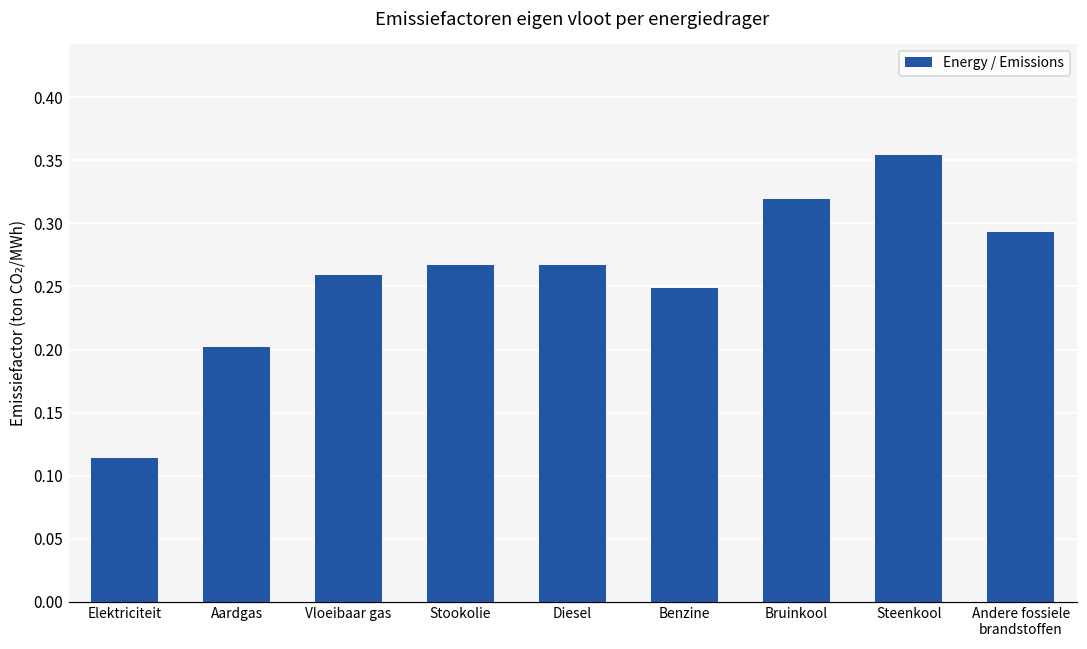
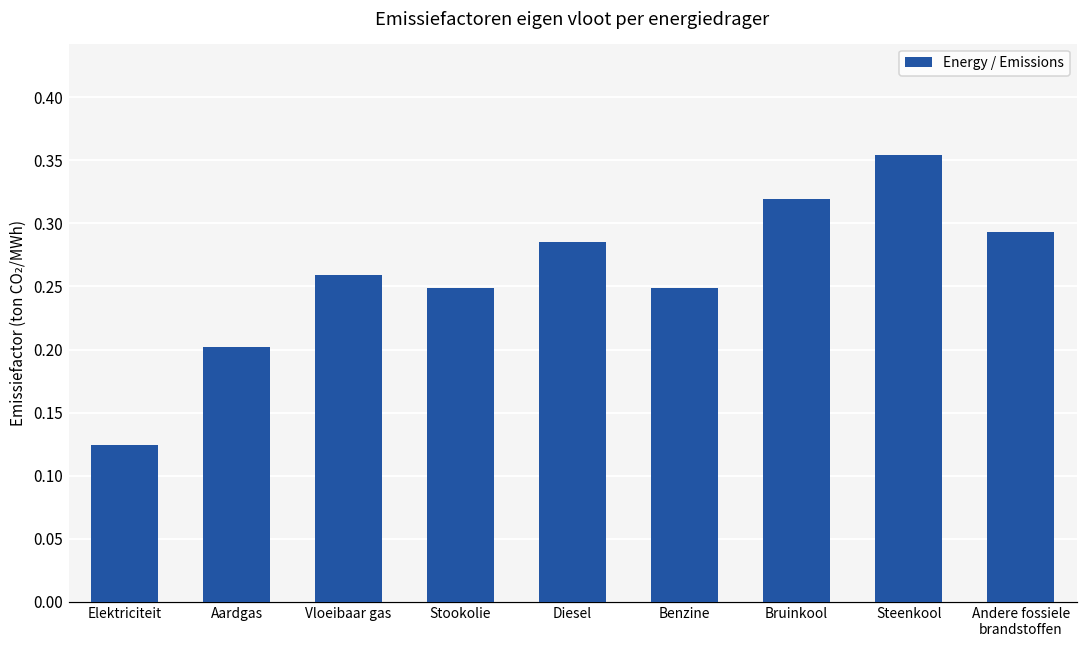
Elektriciteit: 0.114 -> 0.125
Stookolie: 0.267 -> 0.249
Diesel: 0.267 -> 0.285
